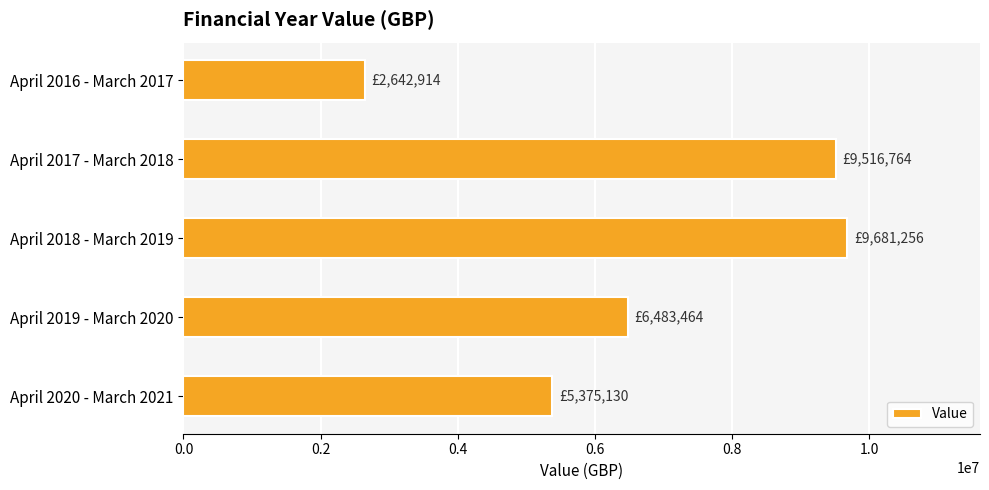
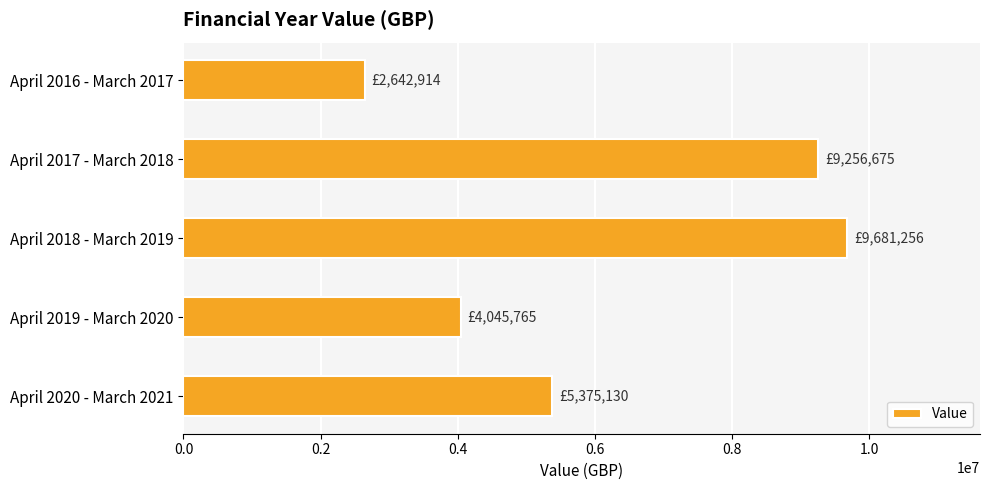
April 2017 - March 2018: £9,516,764 -> £9,256,675
April 2019 - March 2020: £6,483,464 -> £4,045,765
